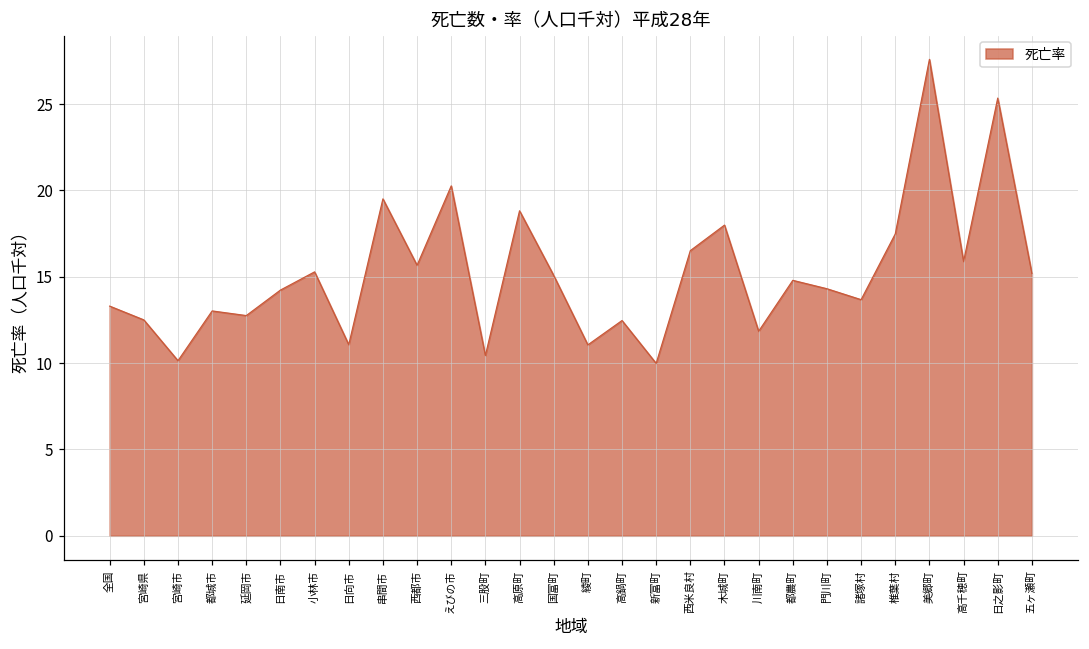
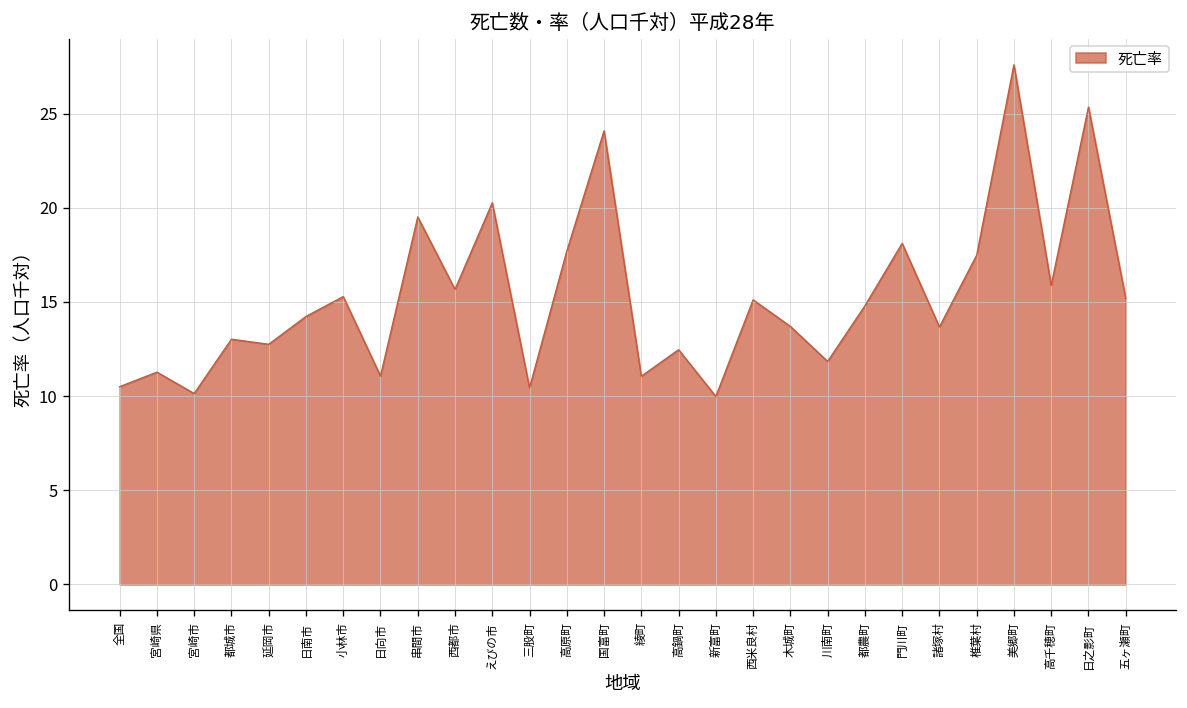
全国: 13.3 -> 10.5
宮崎県: 12.5 -> 11.3
高原町: 18.8 -> 17.7
国富町: 15.1 -> 24.1
西米良村: 16.5 -> 15.1
木城町: 18.0 -> 13.7
門川町: 14.3 -> 18.1
